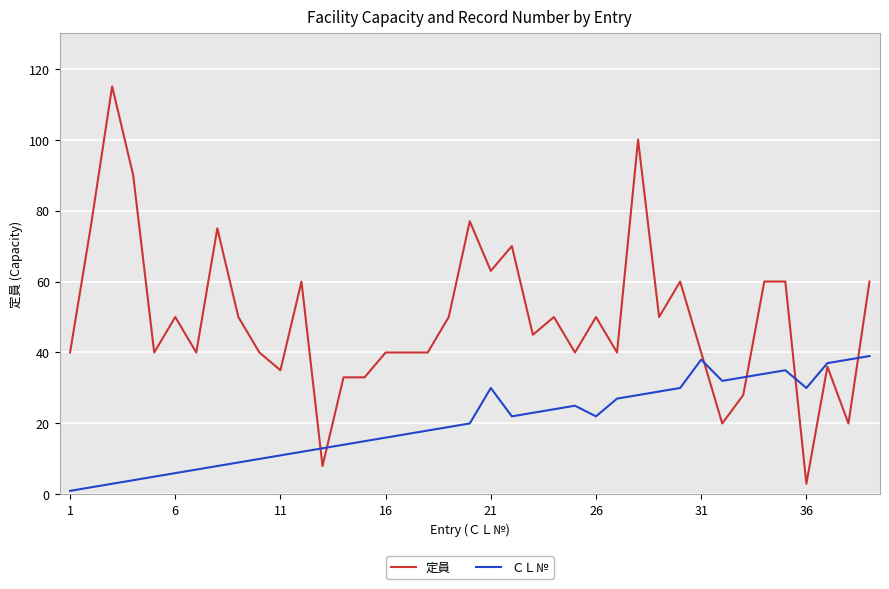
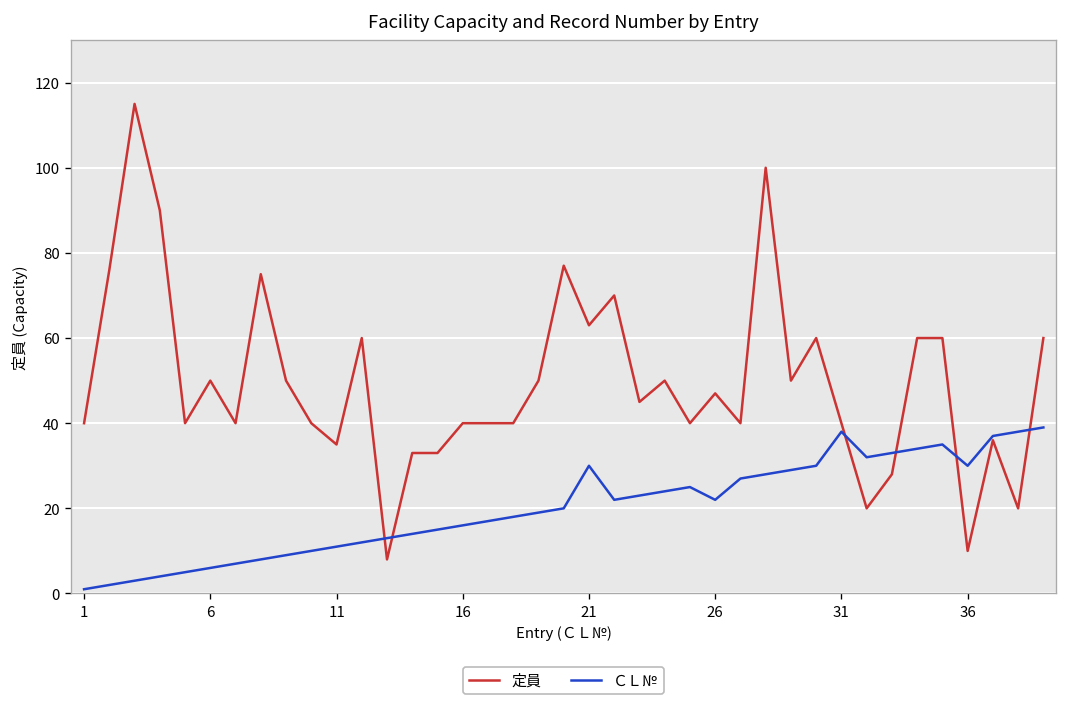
定員, 26: 50 -> 47
定員, 36: 3 -> 10
